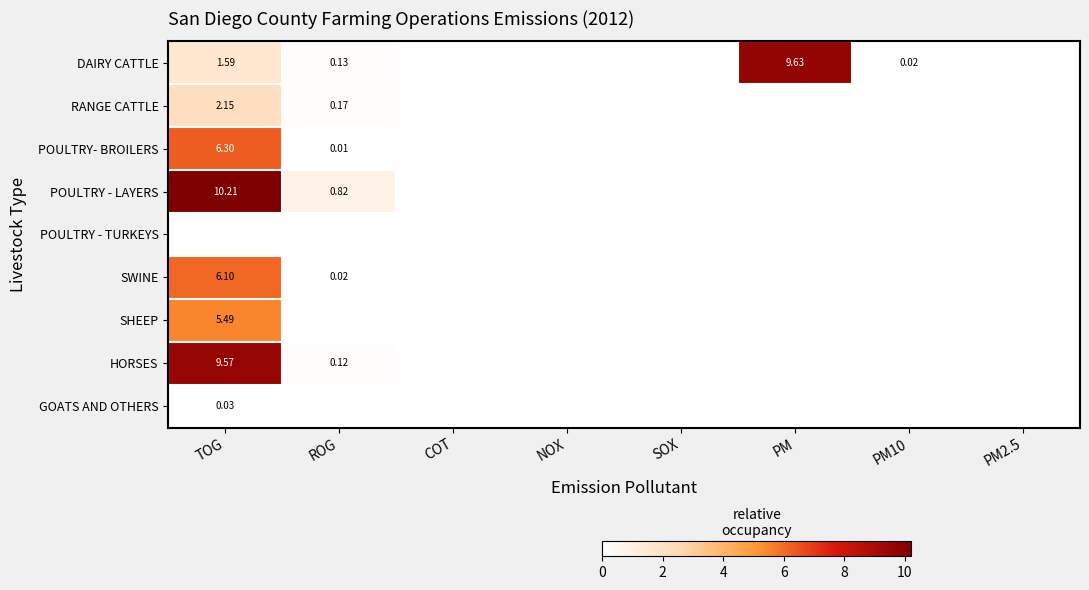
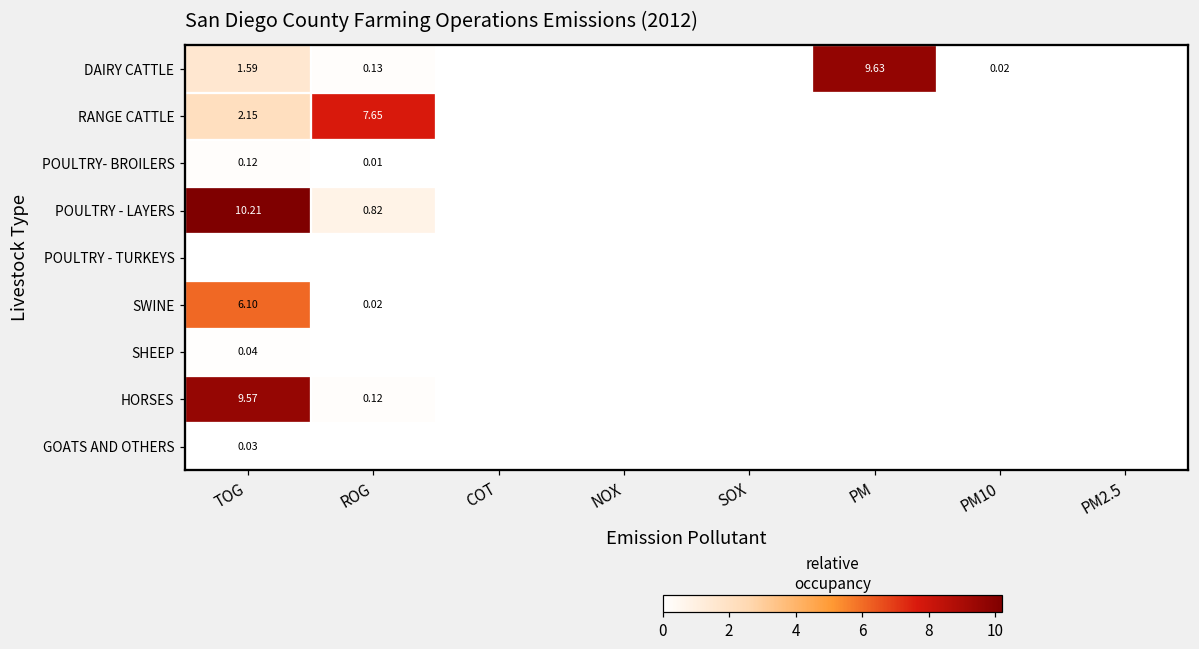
RANGE CATTLE, ROG: 0.17 -> 7.65
POULTRY- BROILERS, TOG: 6.30 -> 0.12
SHEEP, TOG: 5.49 -> 0.04
